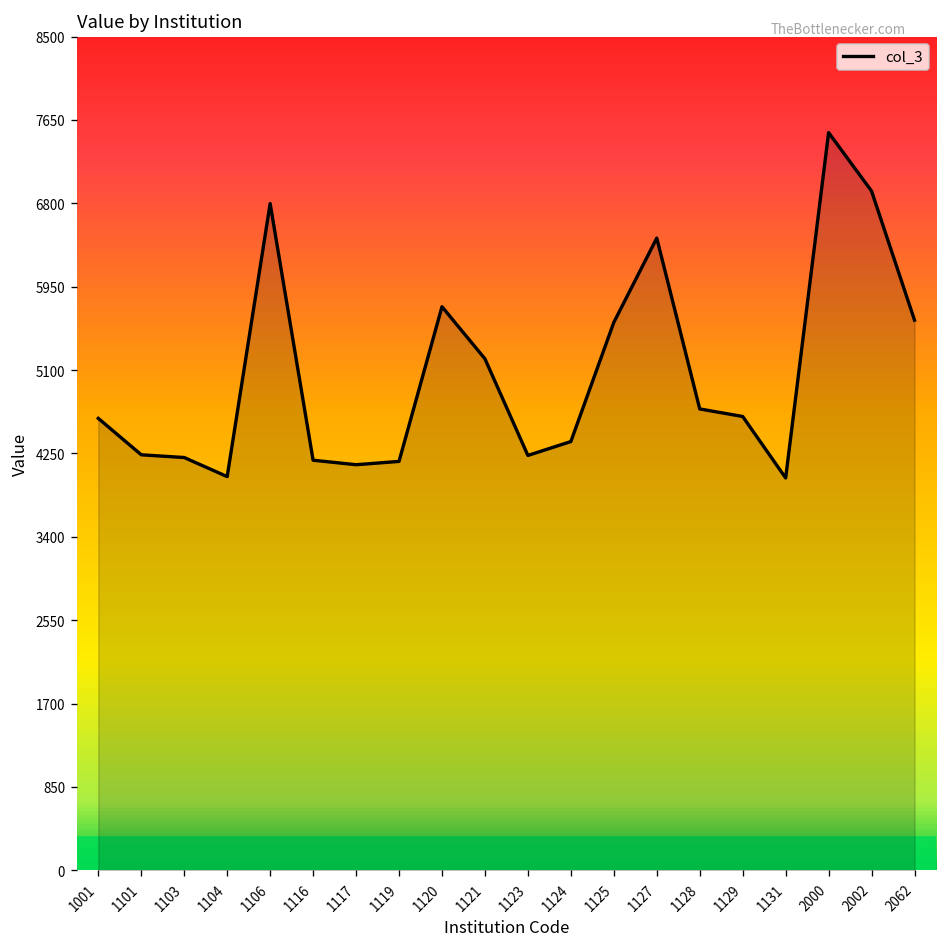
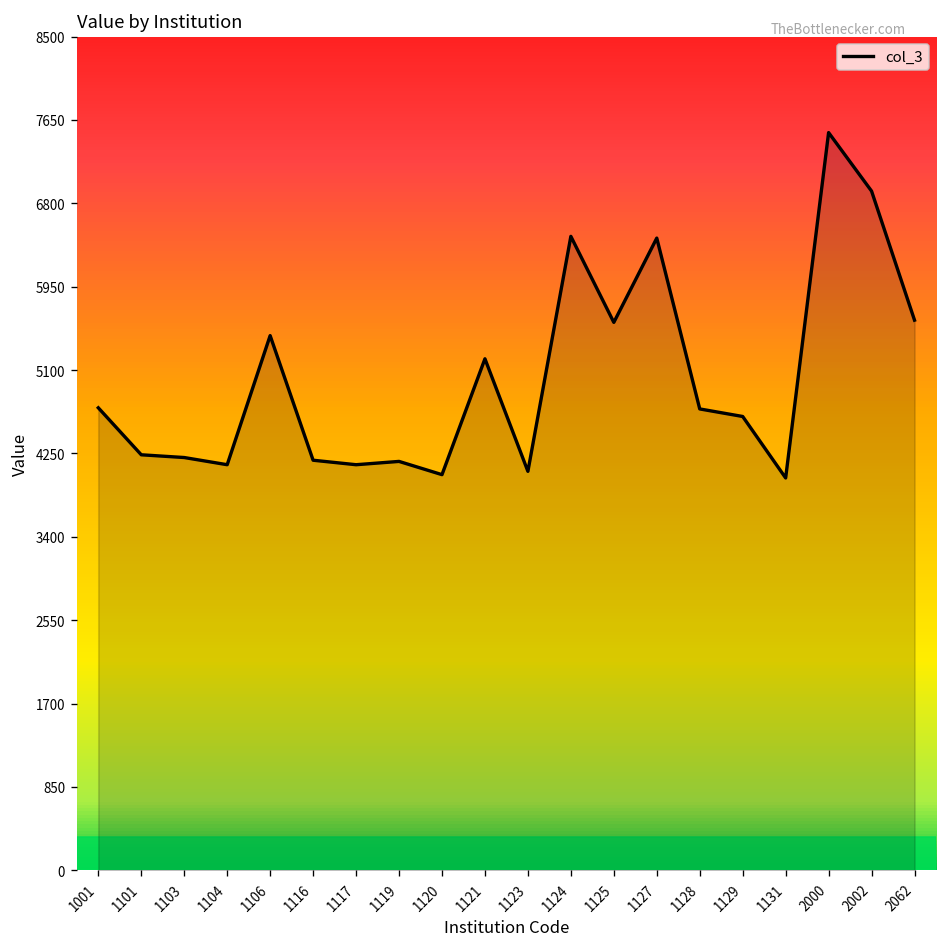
1001: 4600 -> 4700
1104: 4000 -> 4100
1106: 6800 -> 5500
1120: 5700 -> 4000
1123: 4200 -> 4100
1124: 4400 -> 6500
